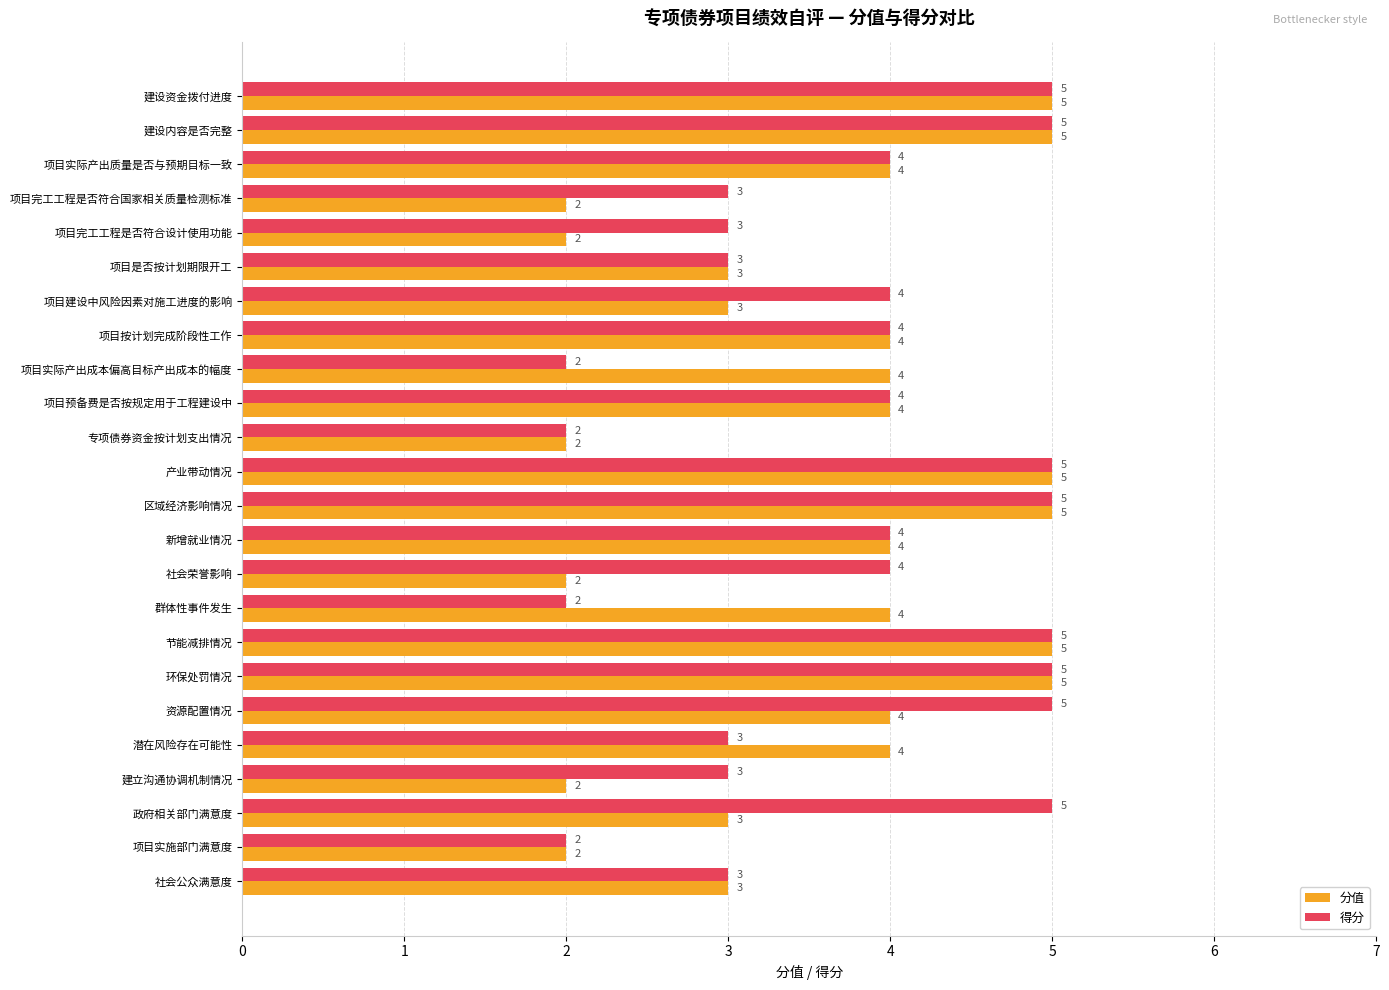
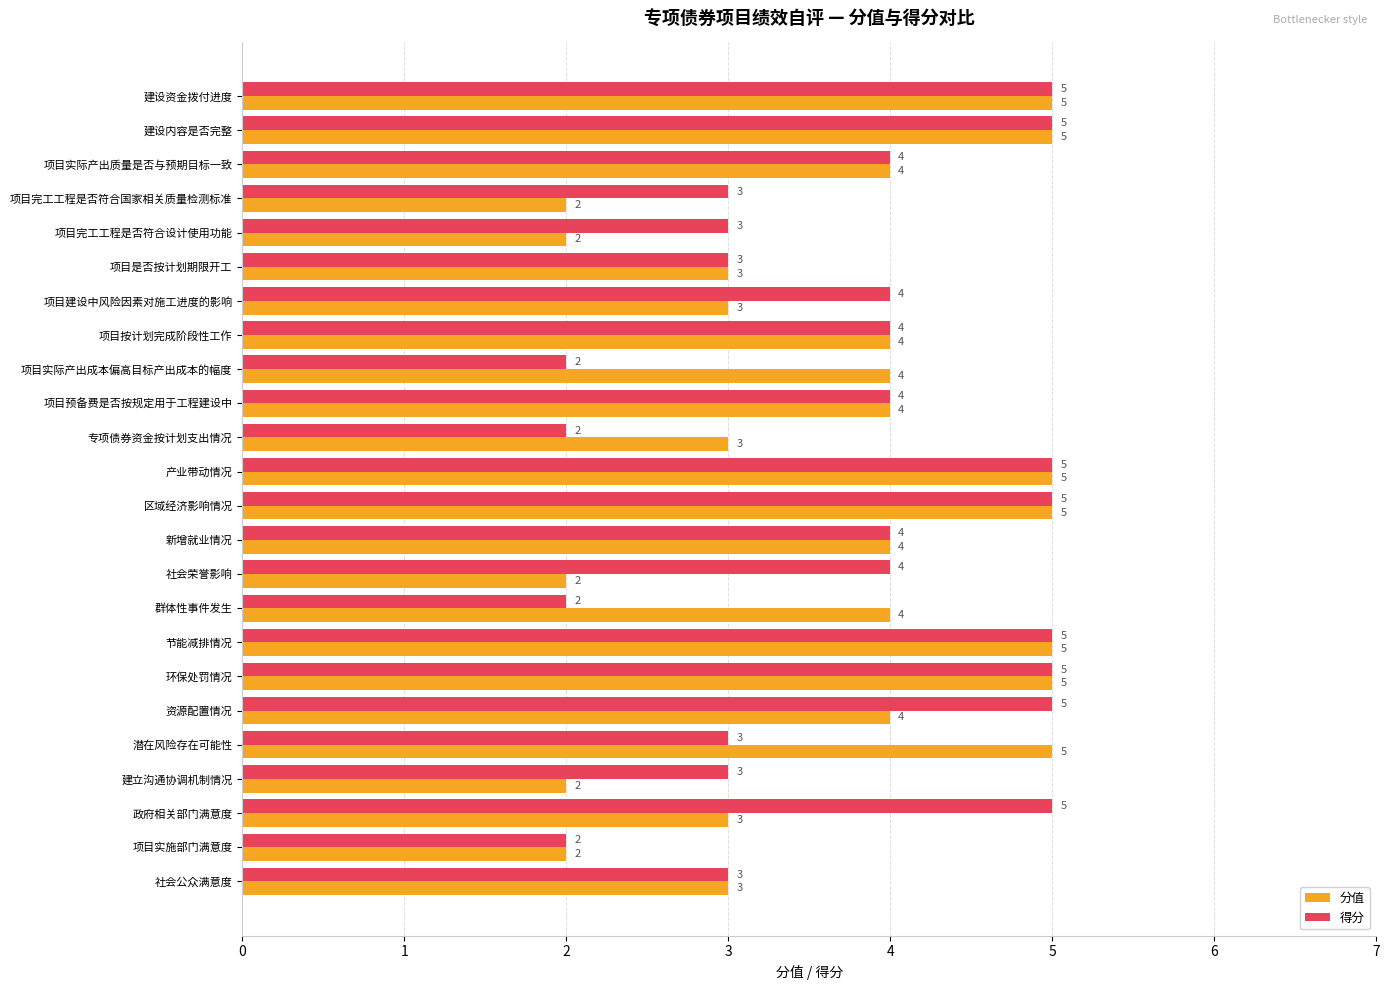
分值, 专项债券资金按计划支出情况: 2 -> 3
分值, 潜在风险存在可能性: 4 -> 5
